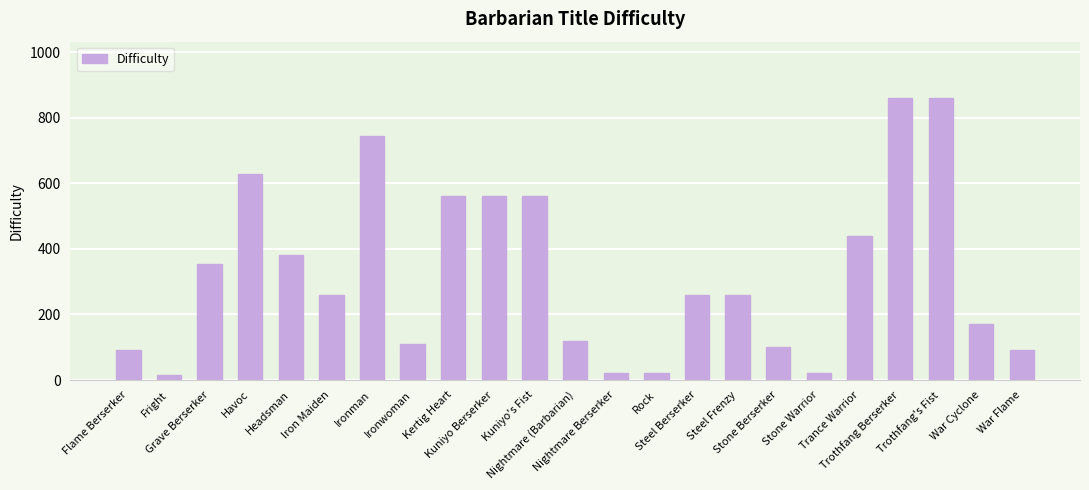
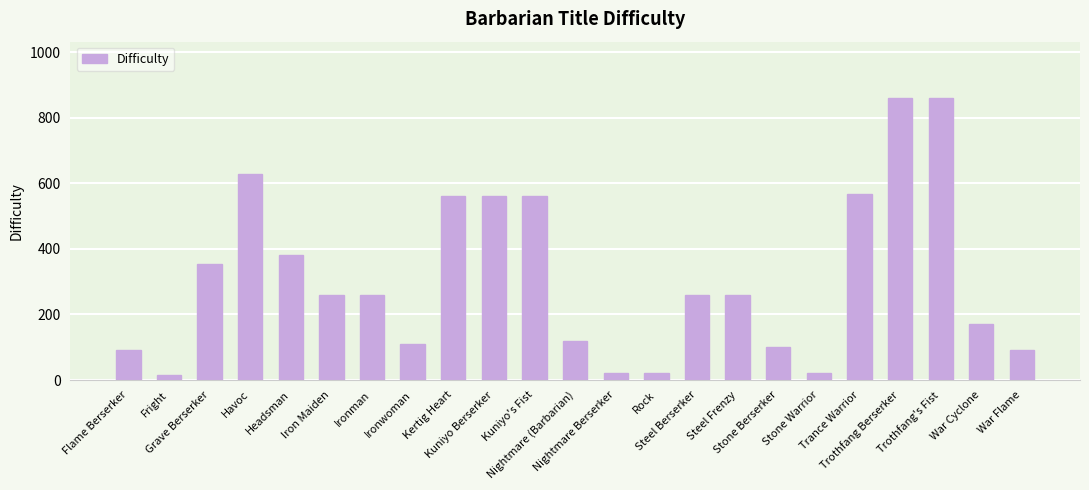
Ironman: 740 -> 260
Trance Warrior: 440 -> 570
